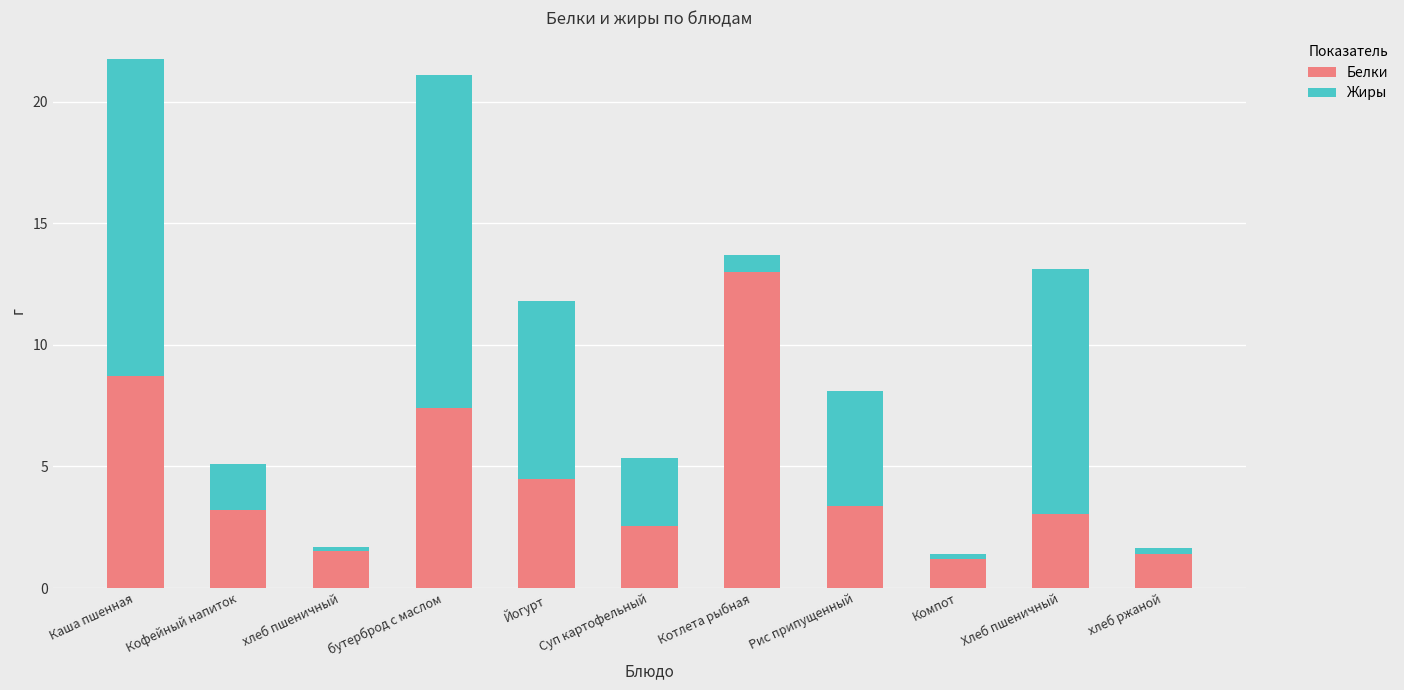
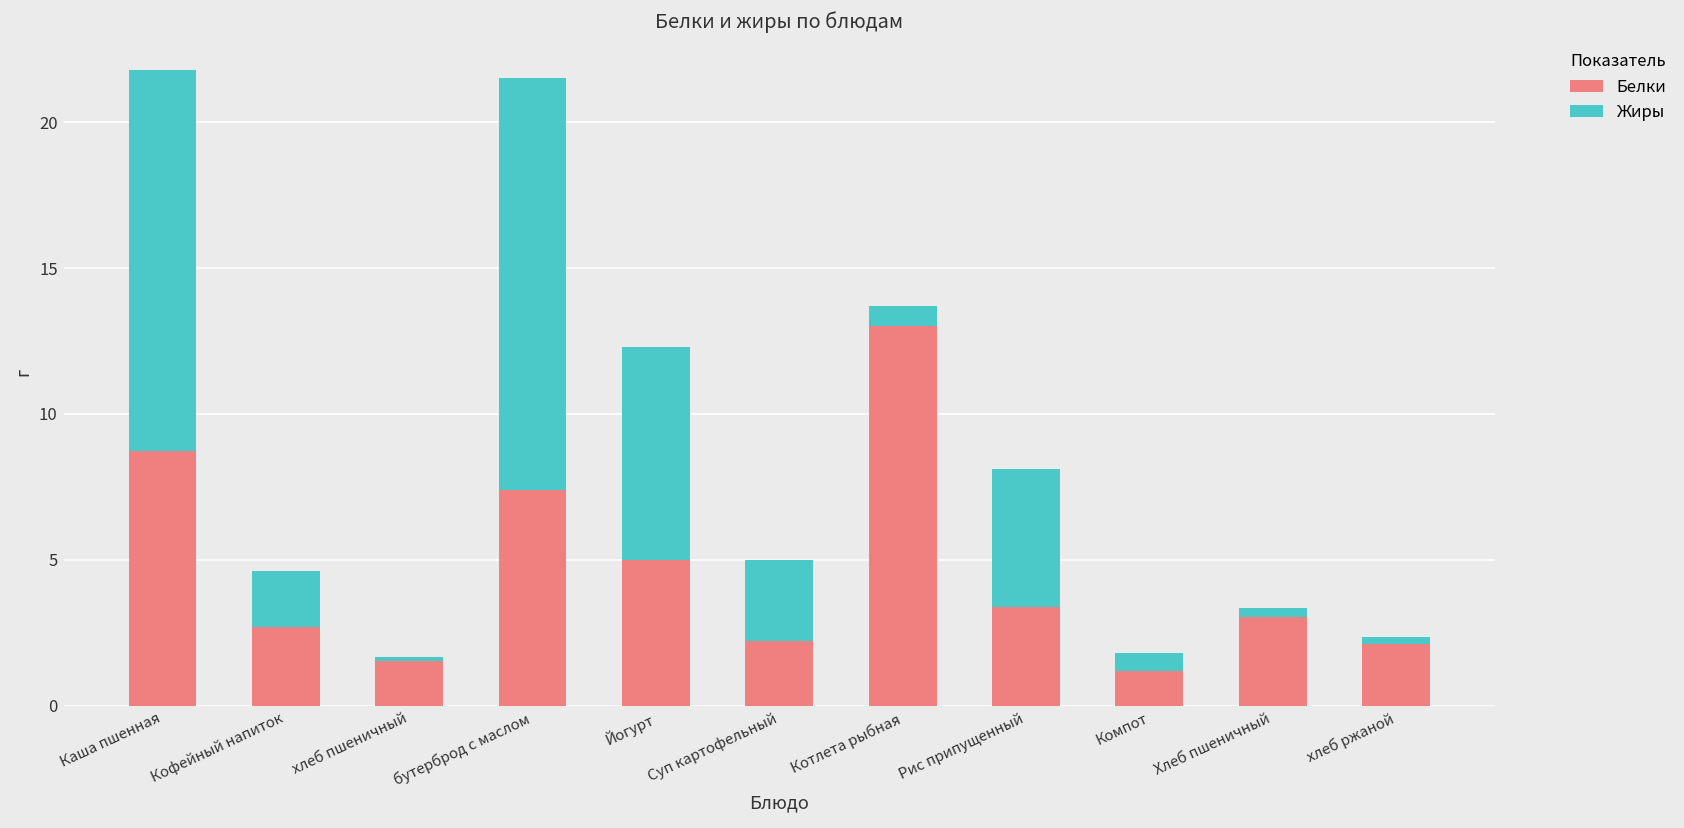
Белки, Кофейный напиток: 3.2 -> 2.7
Жиры, бутерброд с маслом: 13.7 -> 14.1
Белки, Йогурт: 4.5 -> 5.0
Белки, Суп картофельный: 2.6 -> 2.2
Жиры, Компот: 0.2 -> 0.6
Жиры, Хлеб пшеничный: 10.1 -> 0.3
Белки, хлеб ржаной: 1.4 -> 2.1
